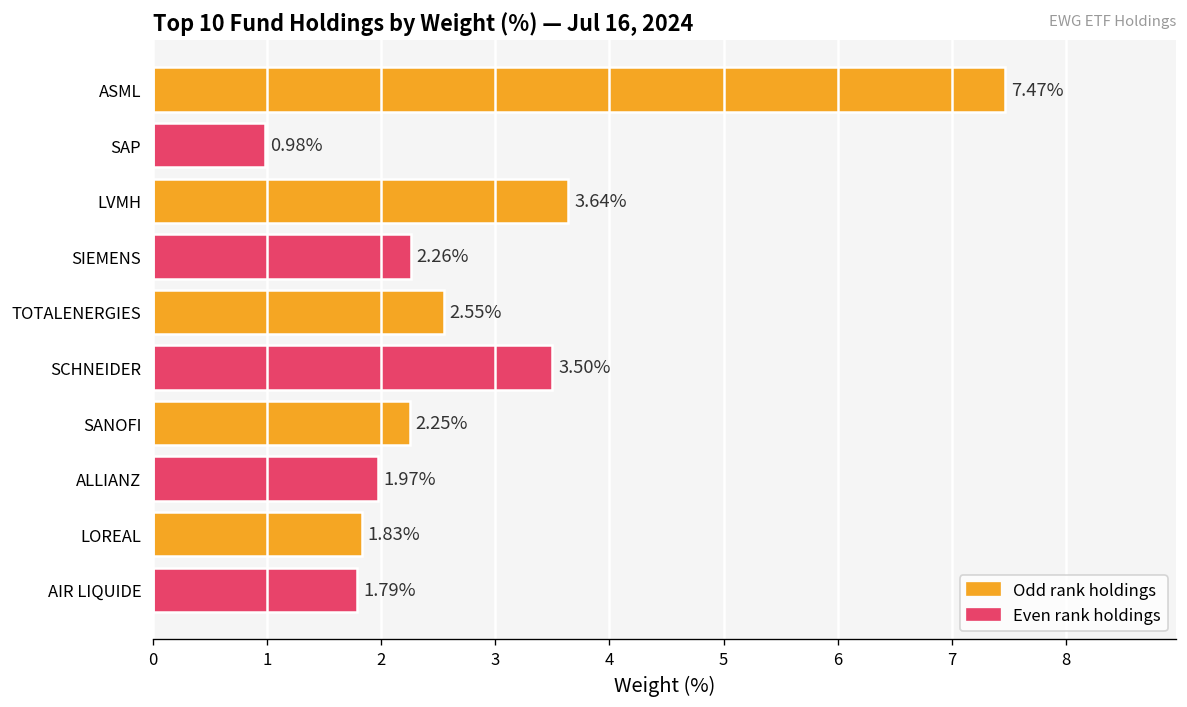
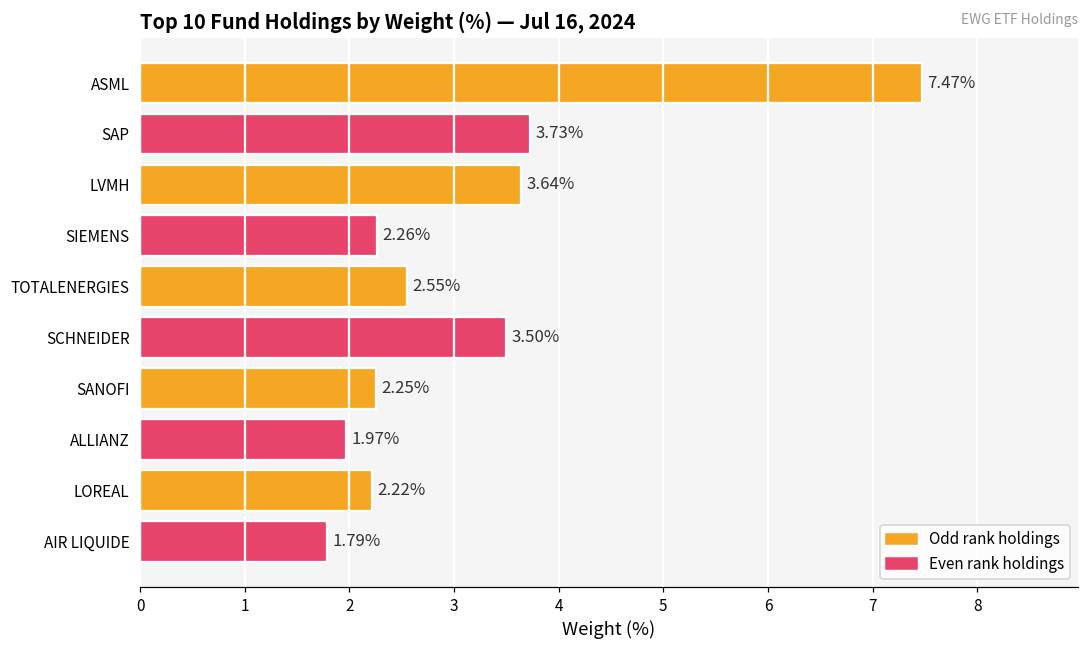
SAP: 0.98% -> 3.73%
LOREAL: 1.83% -> 2.22%
